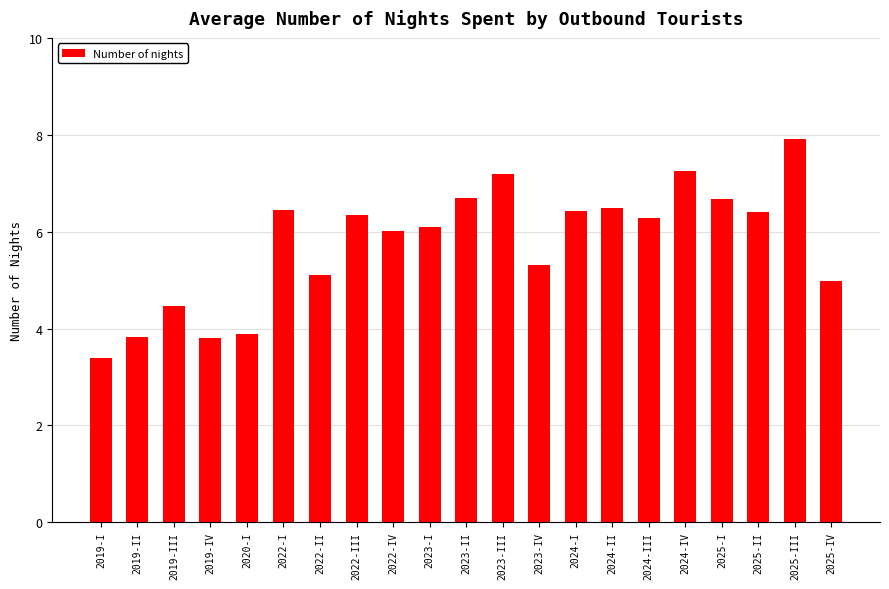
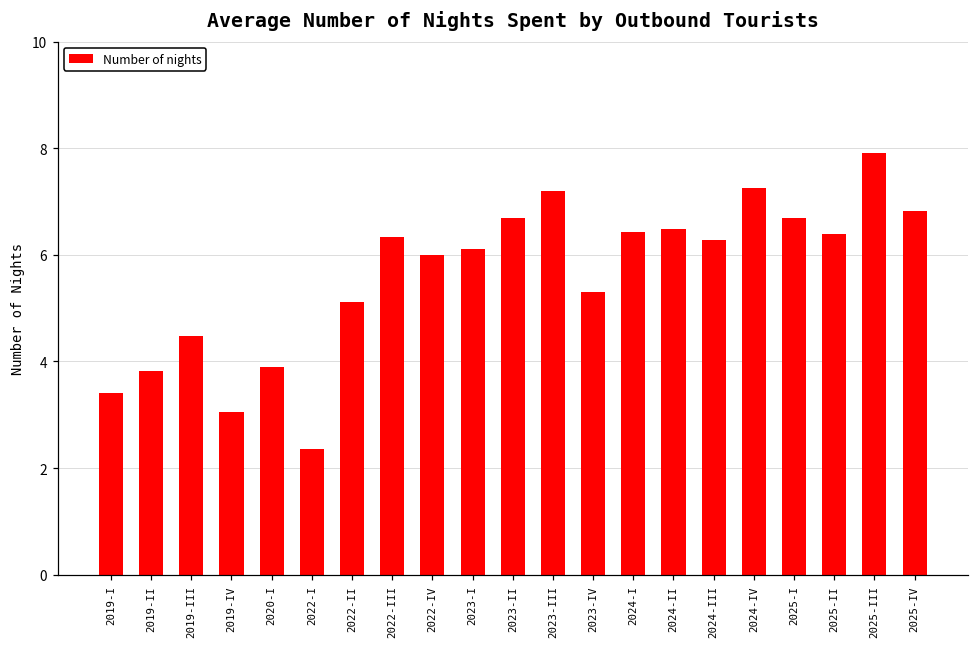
2019-IV: 3.8 -> 3.1
2022-I: 6.4 -> 2.4
2025-IV: 5.0 -> 6.8
